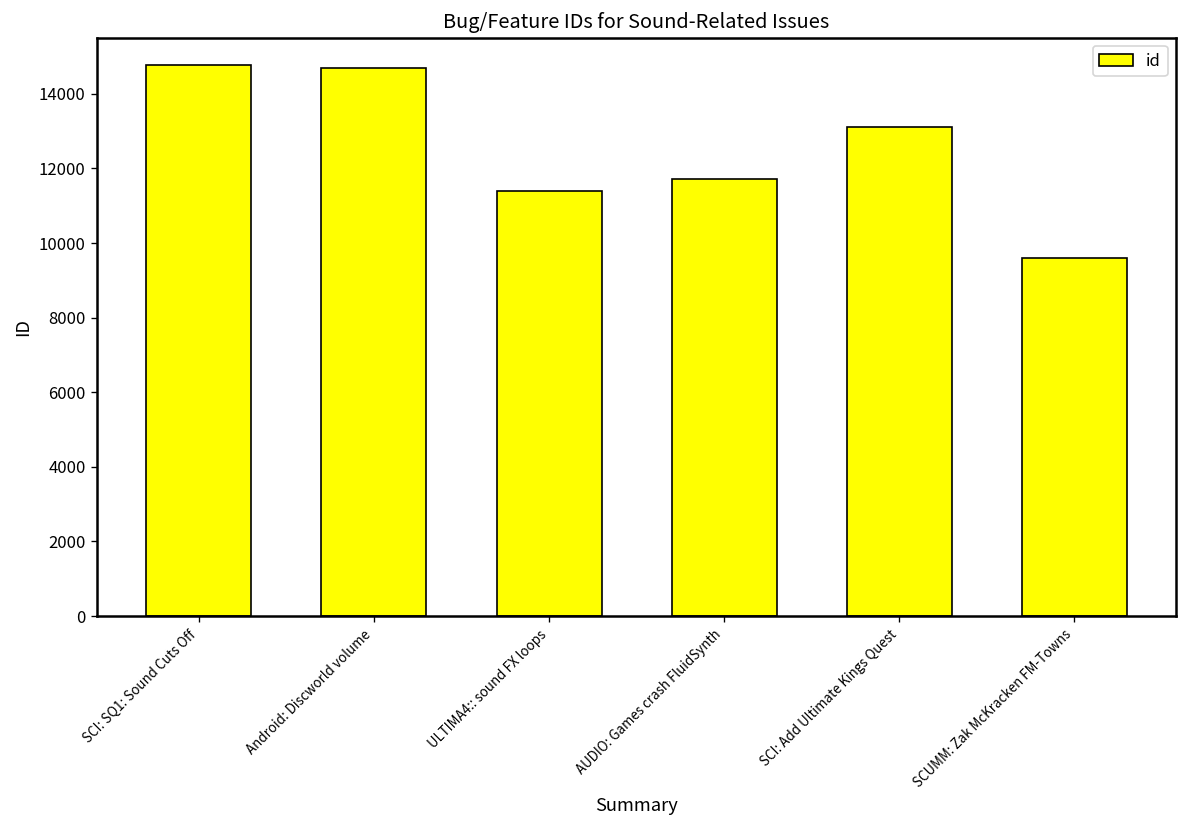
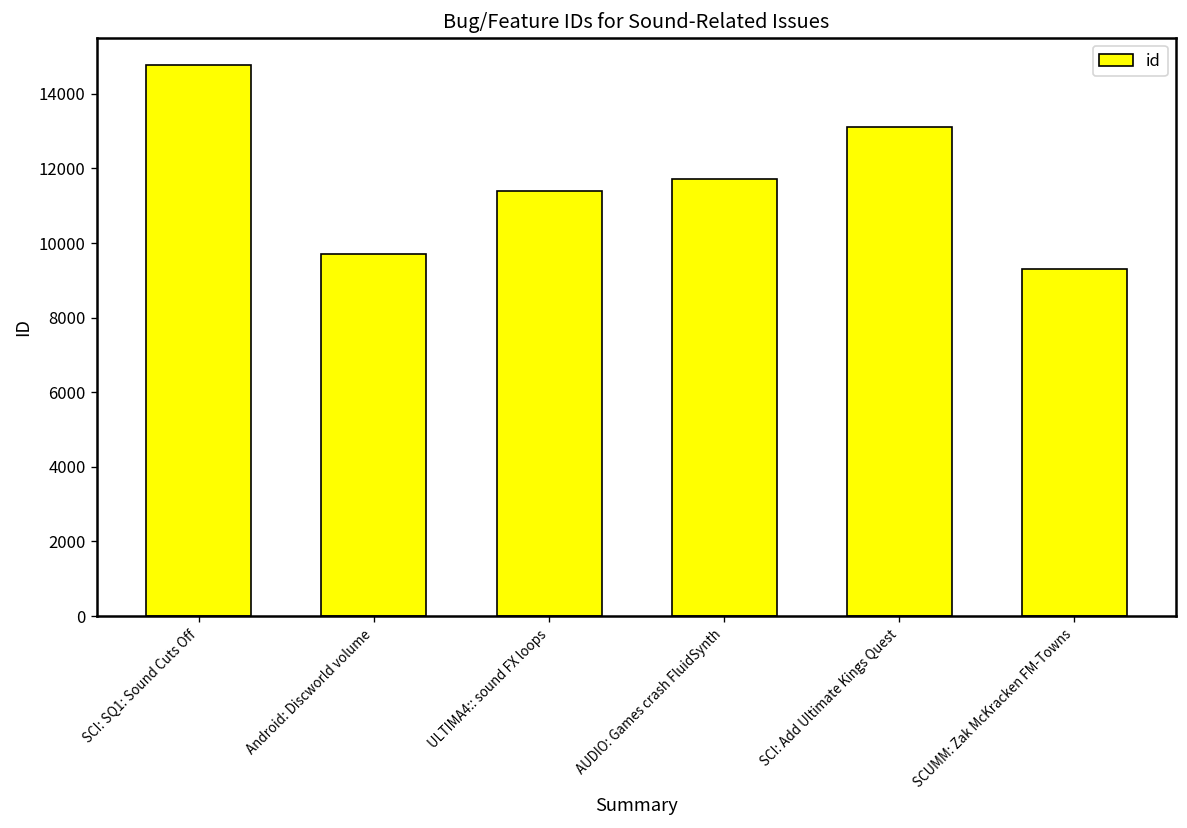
Android: Discworld volume: 14700 -> 9700
SCUMM: Zak McKracken FM-Towns: 9600 -> 9300
